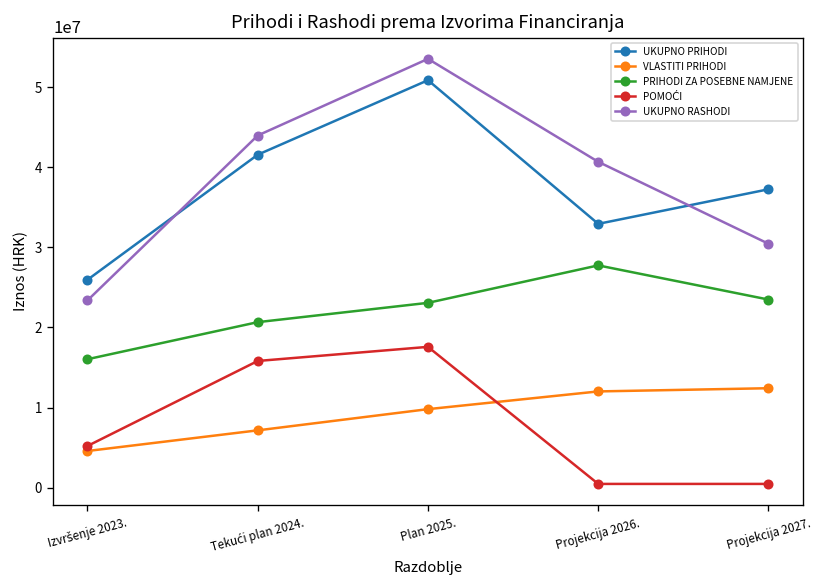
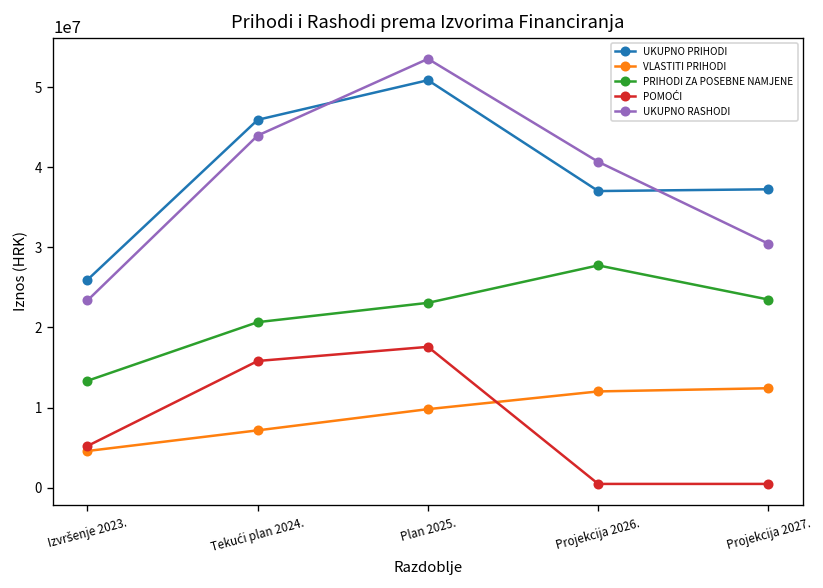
PRIHODI ZA POSEBNE NAMJENE, Izvršenje 2023.: 16000000 -> 13000000
UKUPNO PRIHODI, Tekući plan 2024.: 42000000 -> 46000000
UKUPNO PRIHODI, Projekcija 2026.: 33000000 -> 37000000
